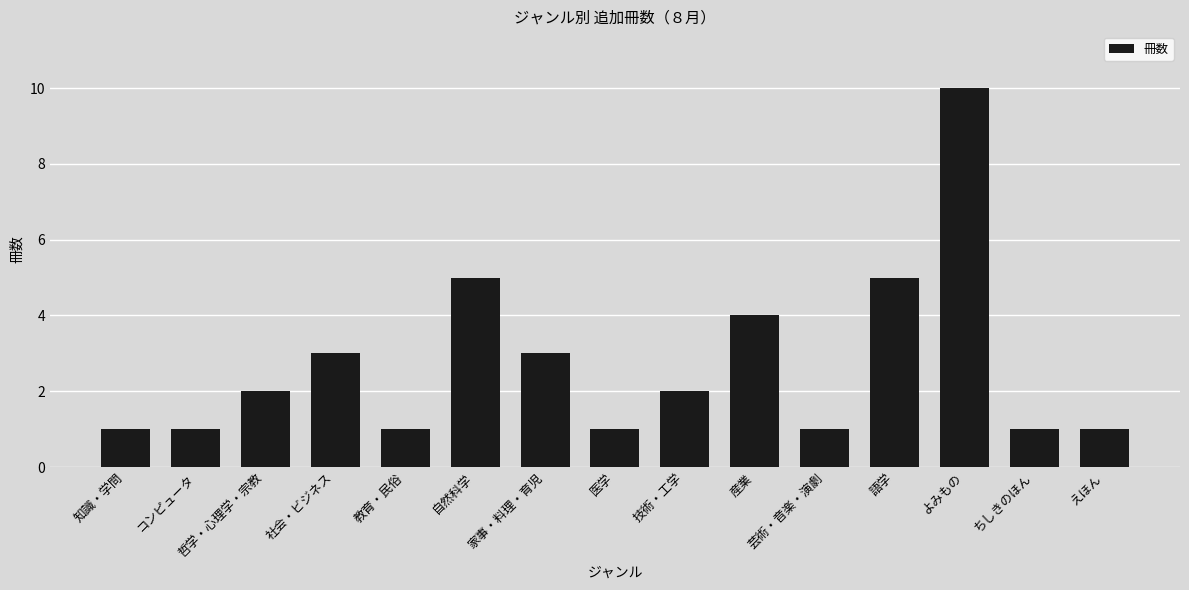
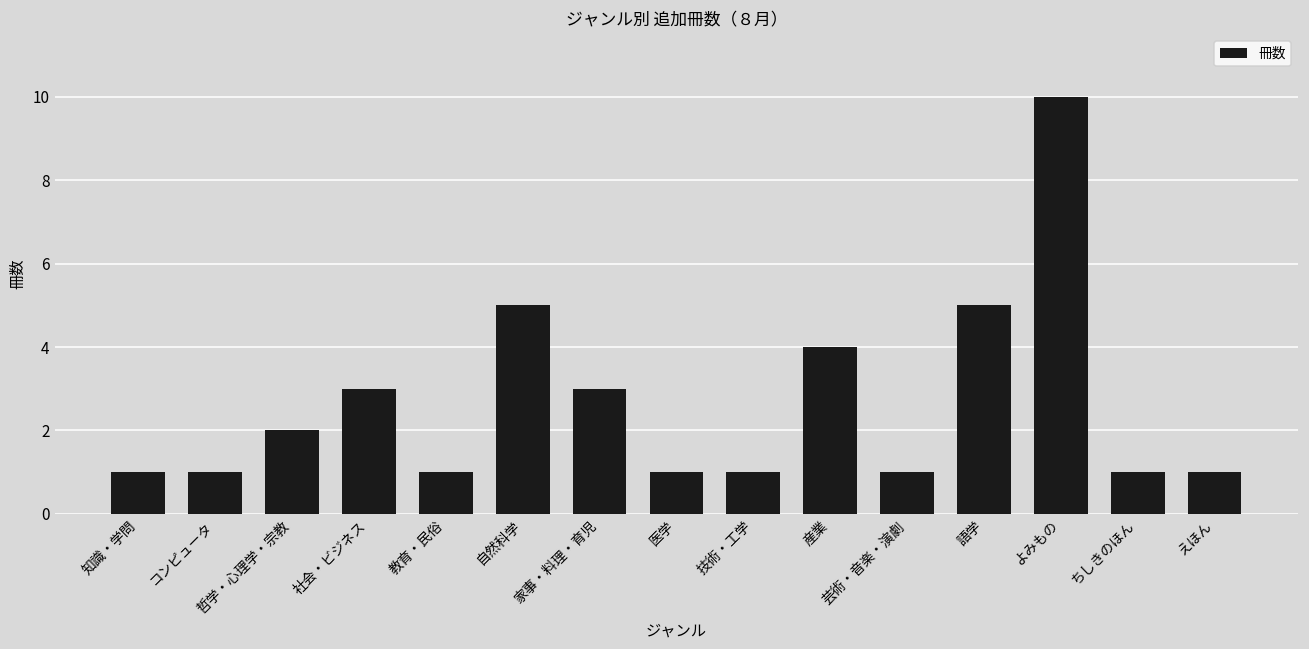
技術・工学: 2 -> 1
